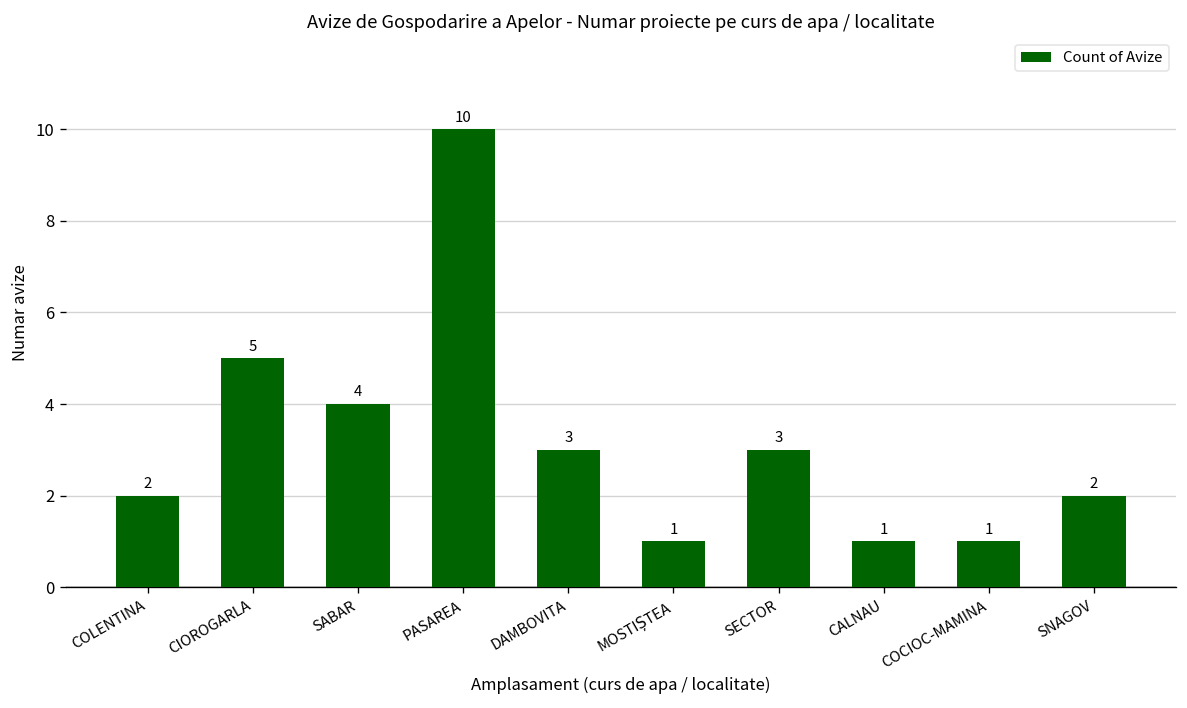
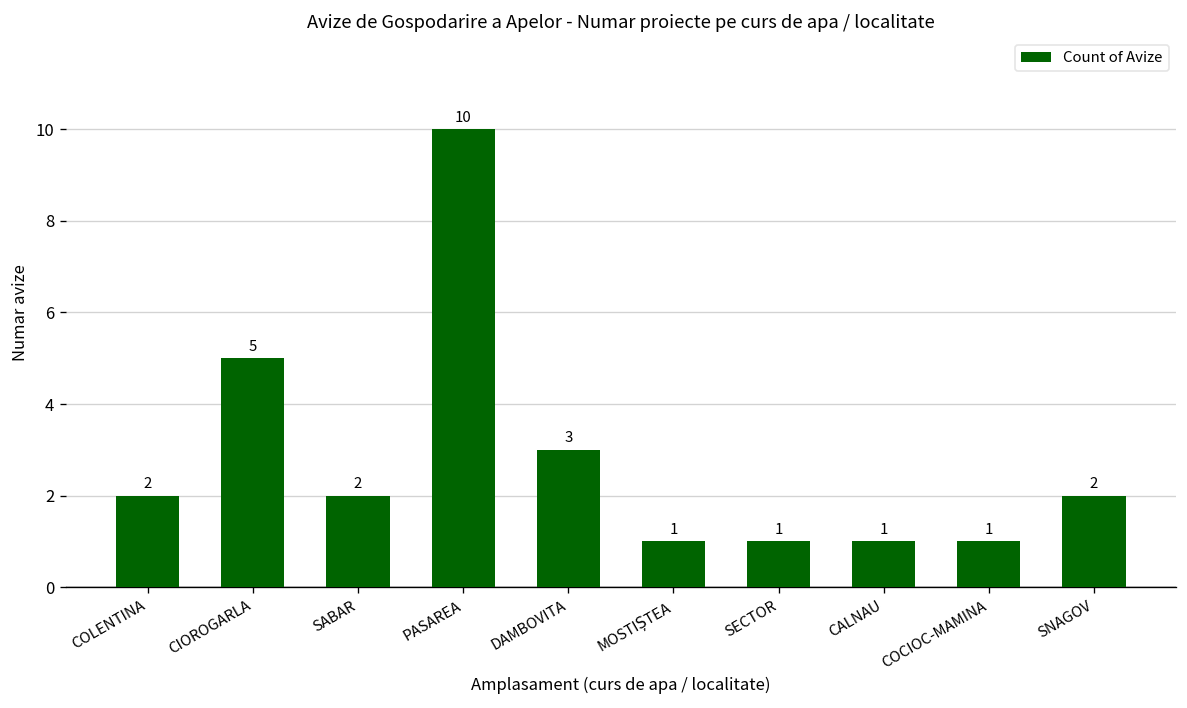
SABAR: 4 -> 2
SECTOR: 3 -> 1
